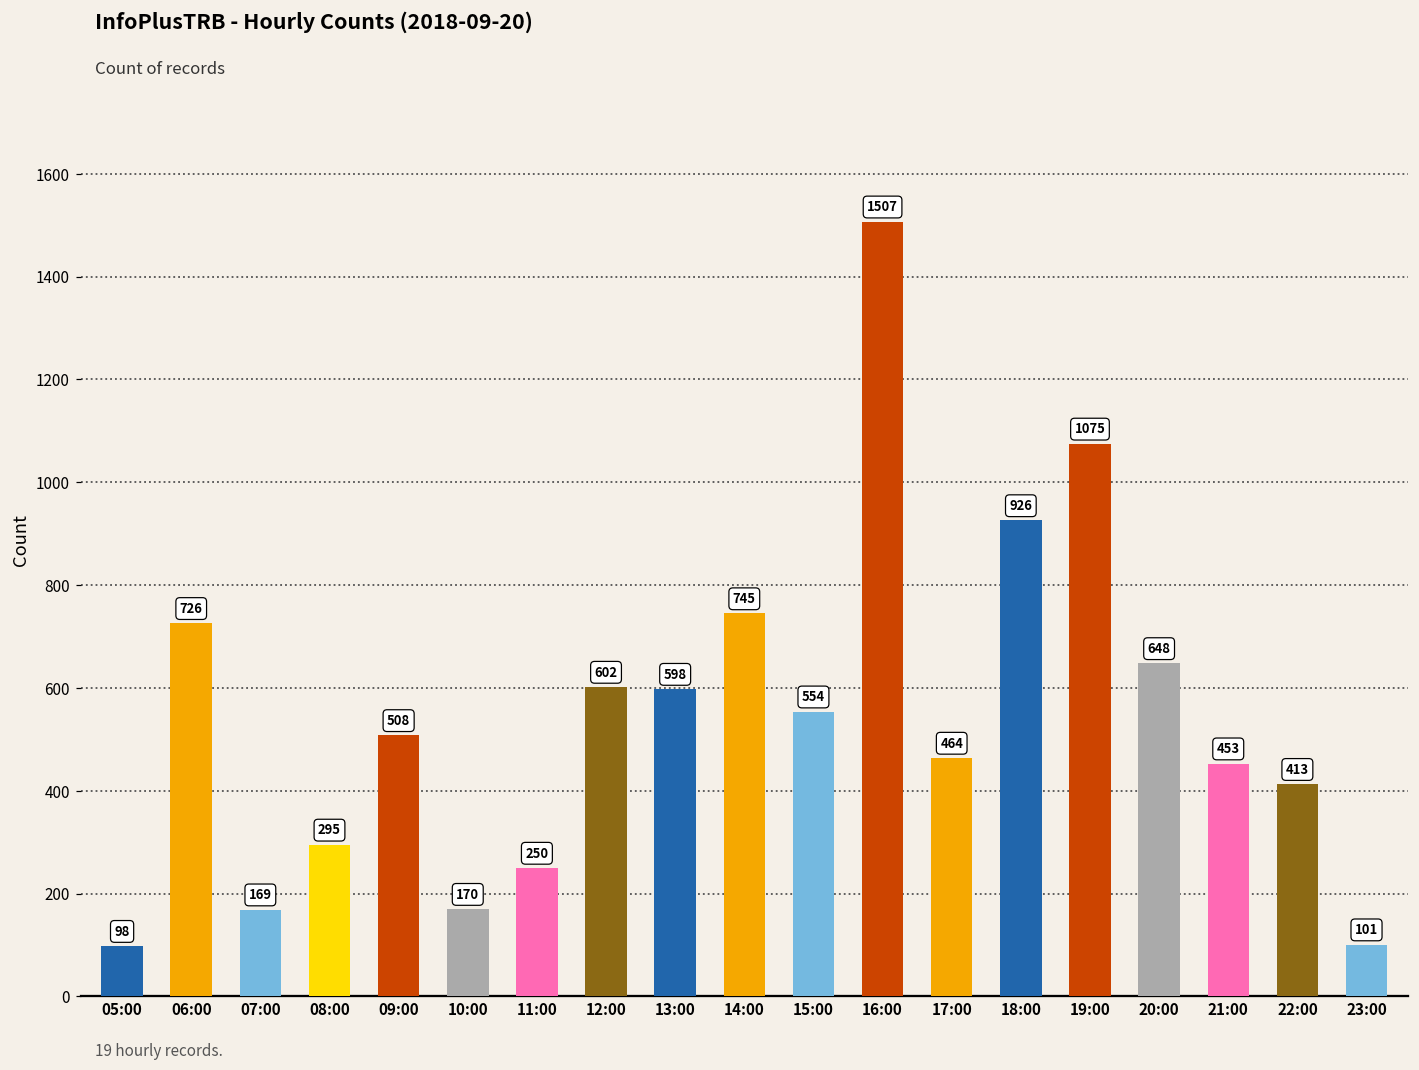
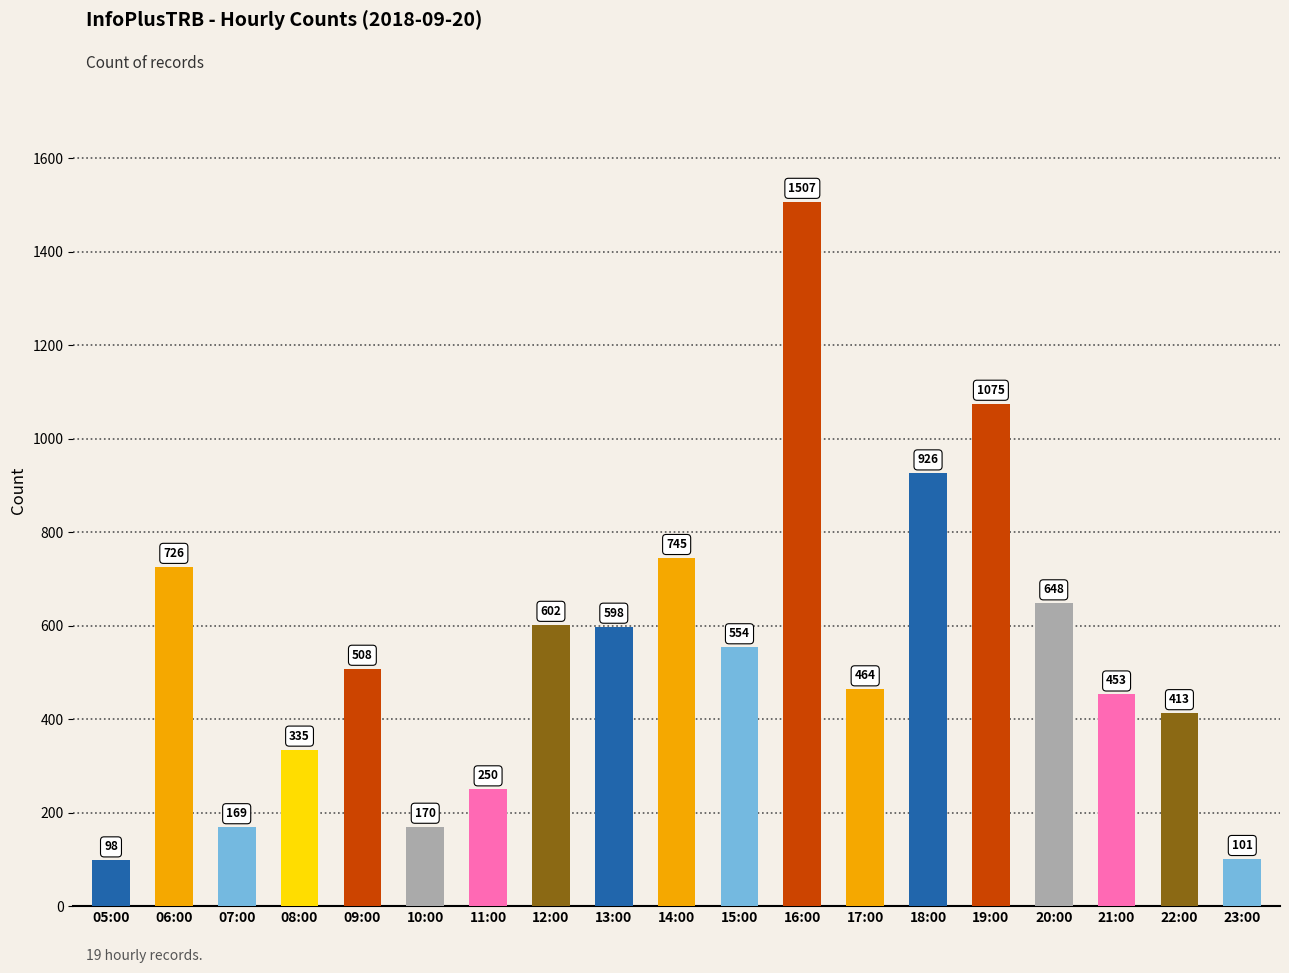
08:00: 295 -> 335
